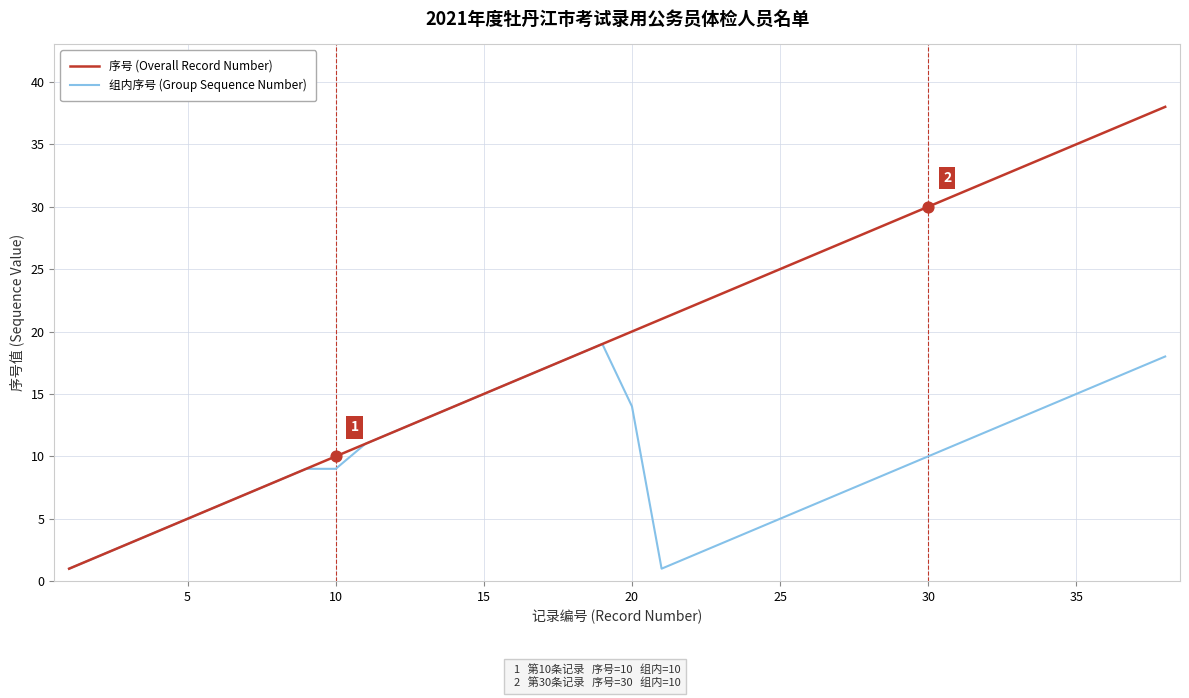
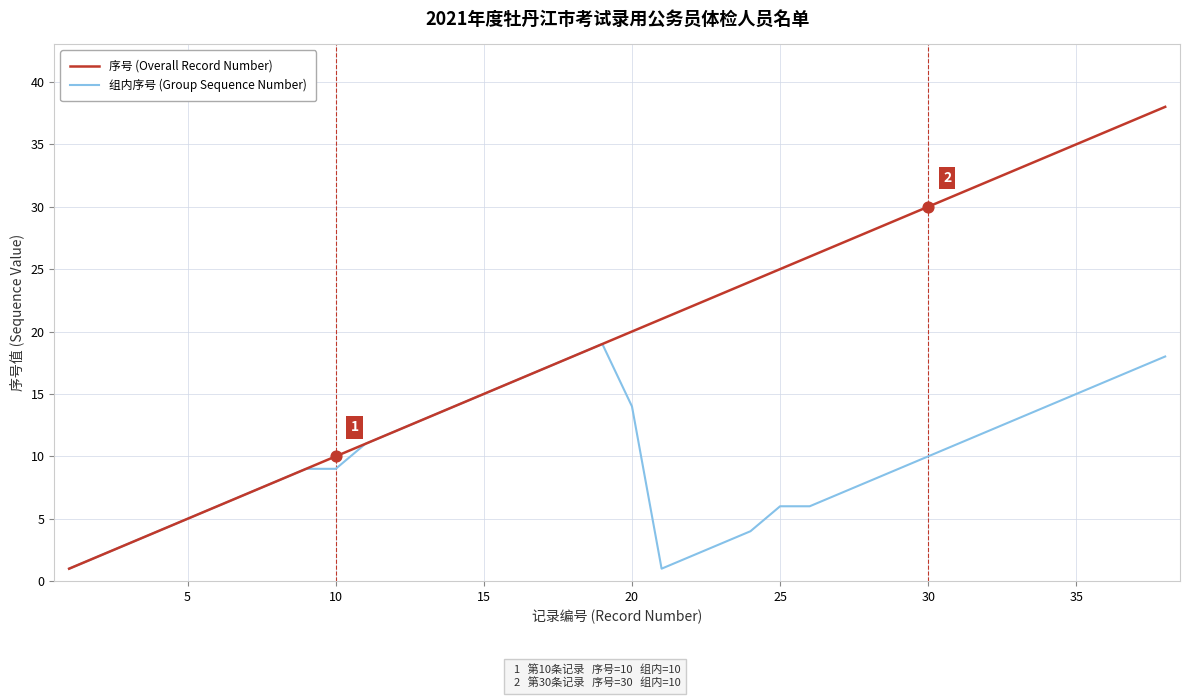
组内序号 (Group Sequence Number), 25: 5 -> 6
